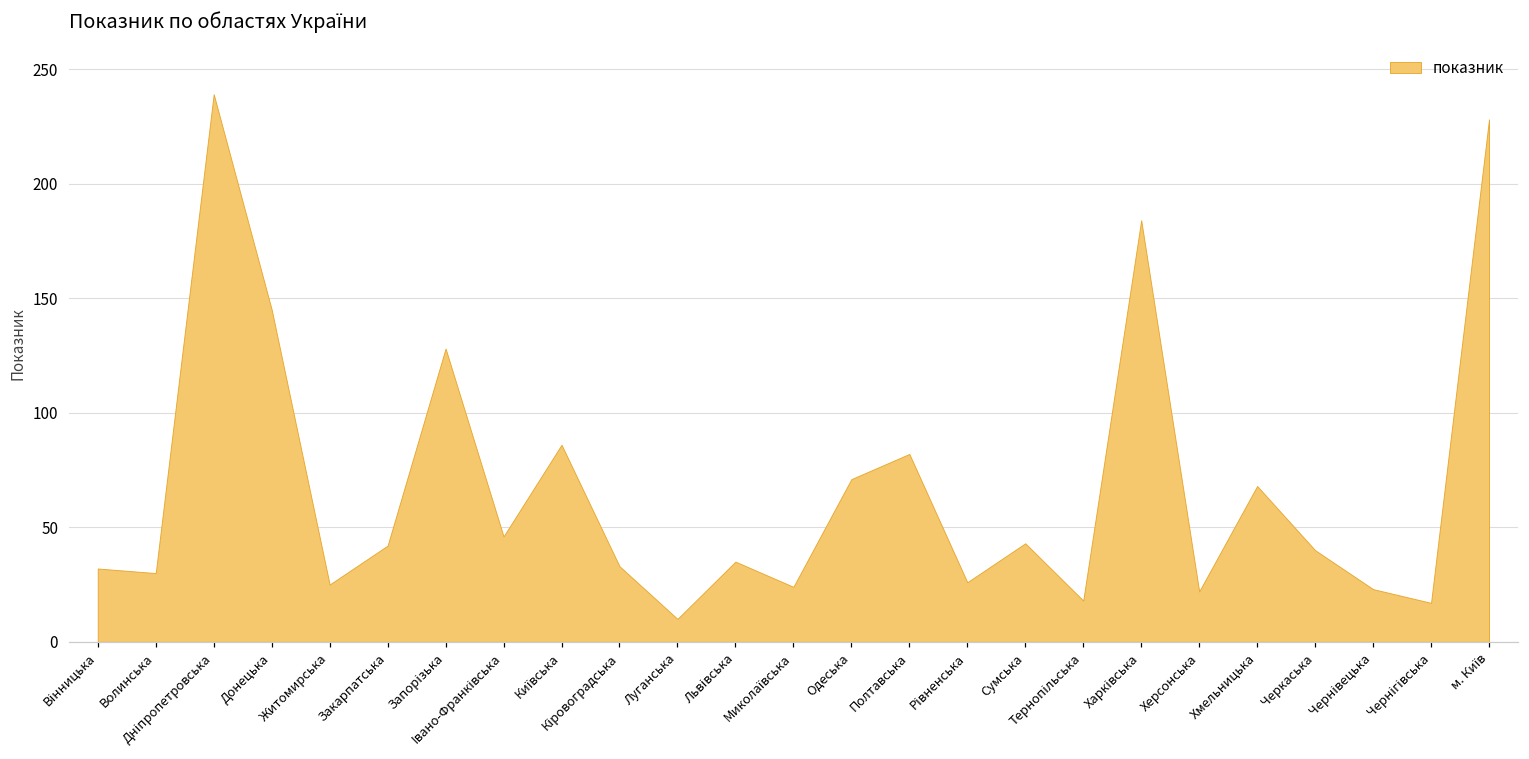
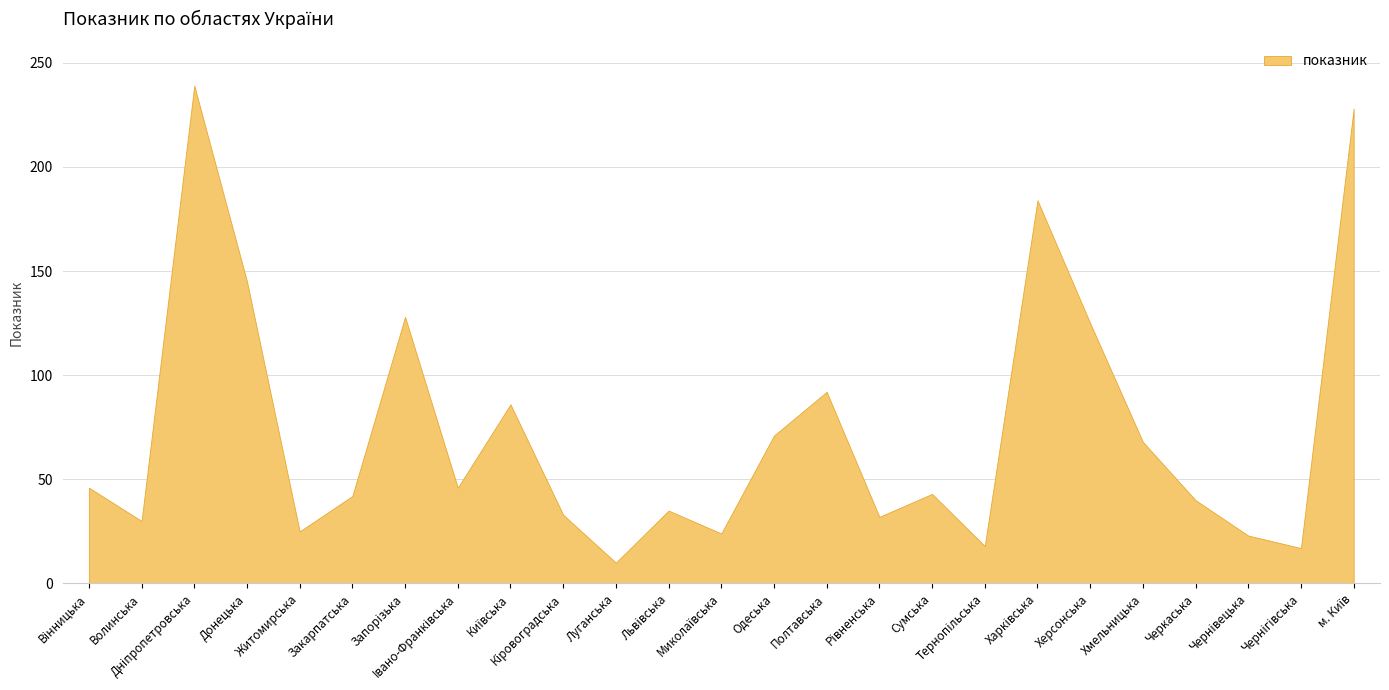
Вінницька: 32 -> 46
Полтавська: 82 -> 92
Рівненська: 26 -> 32
Херсонська: 22 -> 125
